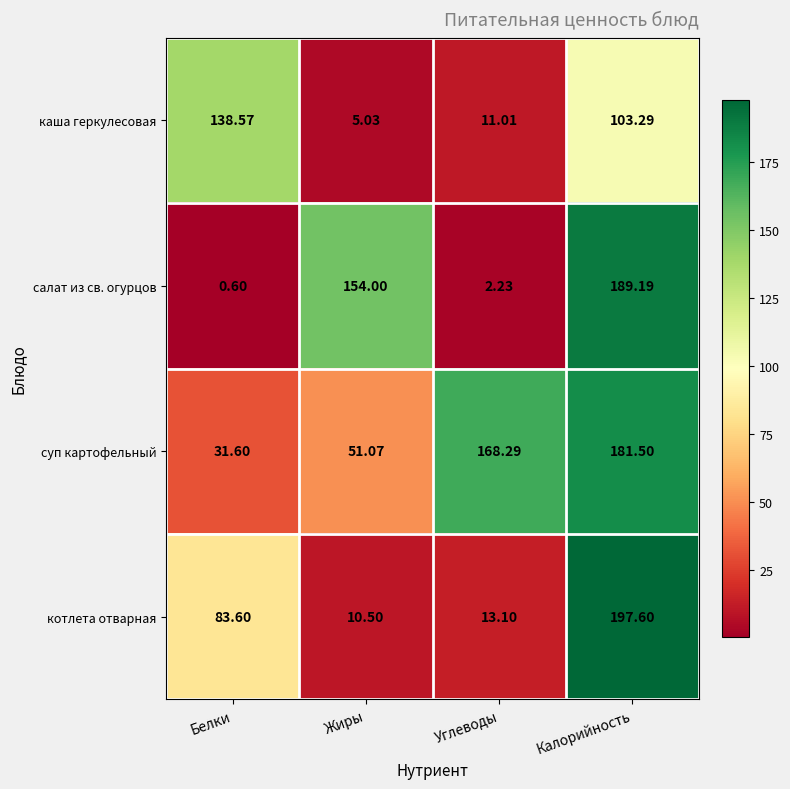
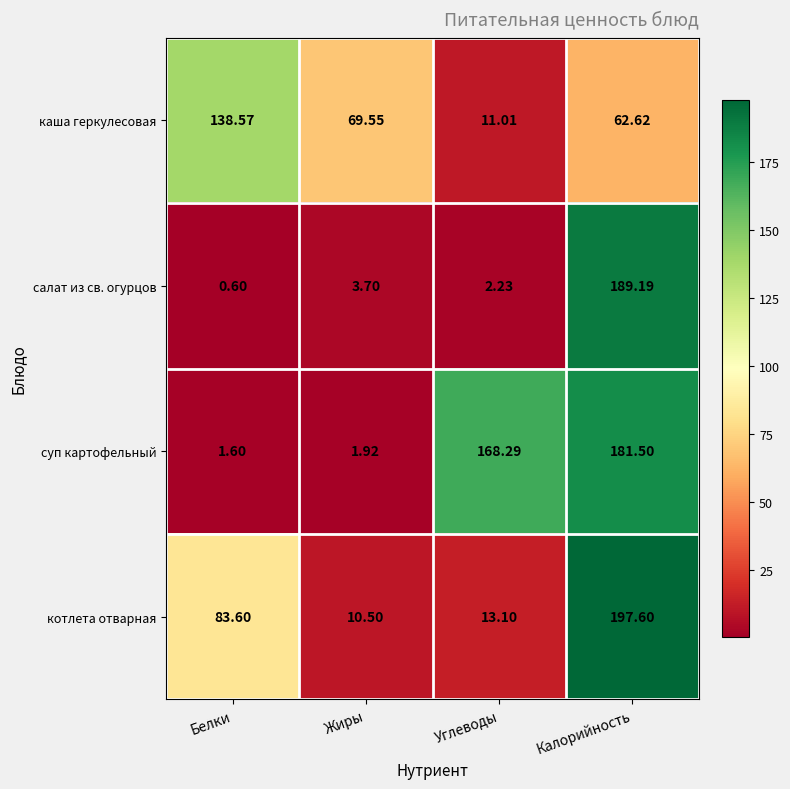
каша геркулесовая, Жиры: 5.03 -> 69.55
каша геркулесовая, Калорийность: 103.29 -> 62.62
салат из св. огурцов, Жиры: 154.00 -> 3.70
суп картофельный, Белки: 31.60 -> 1.60
суп картофельный, Жиры: 51.07 -> 1.92
